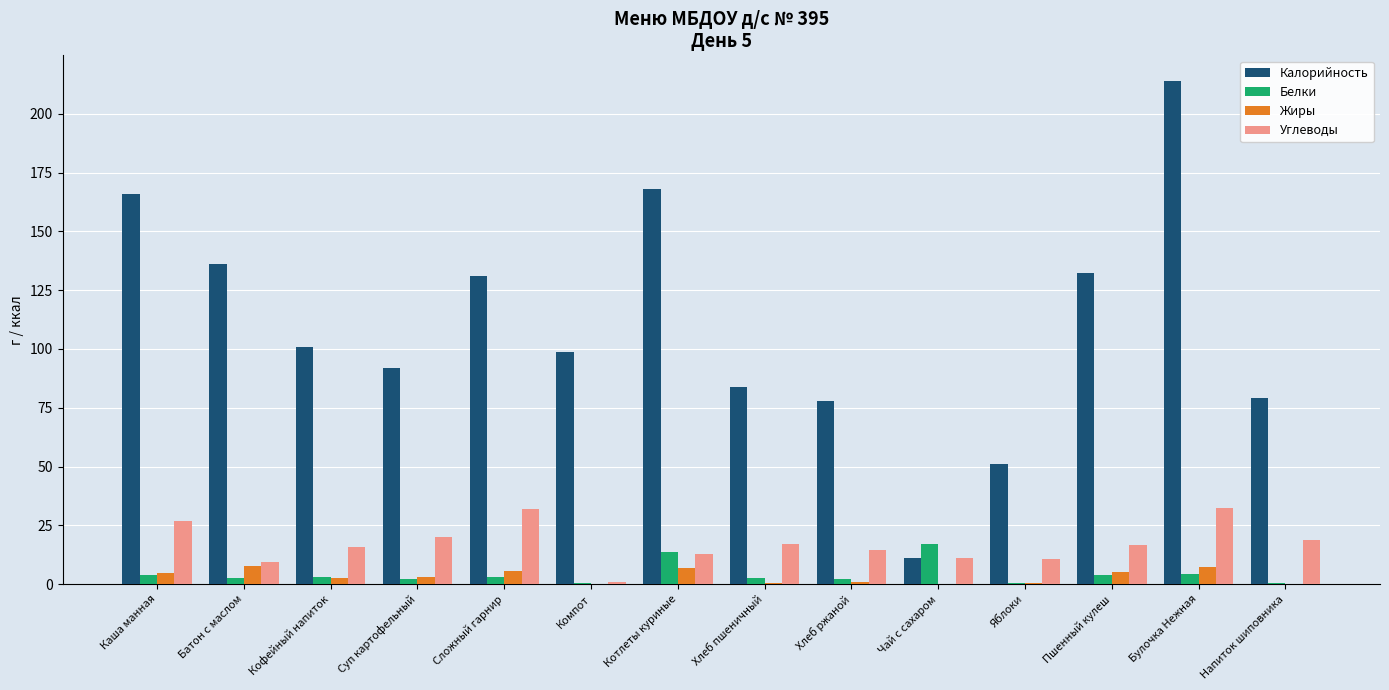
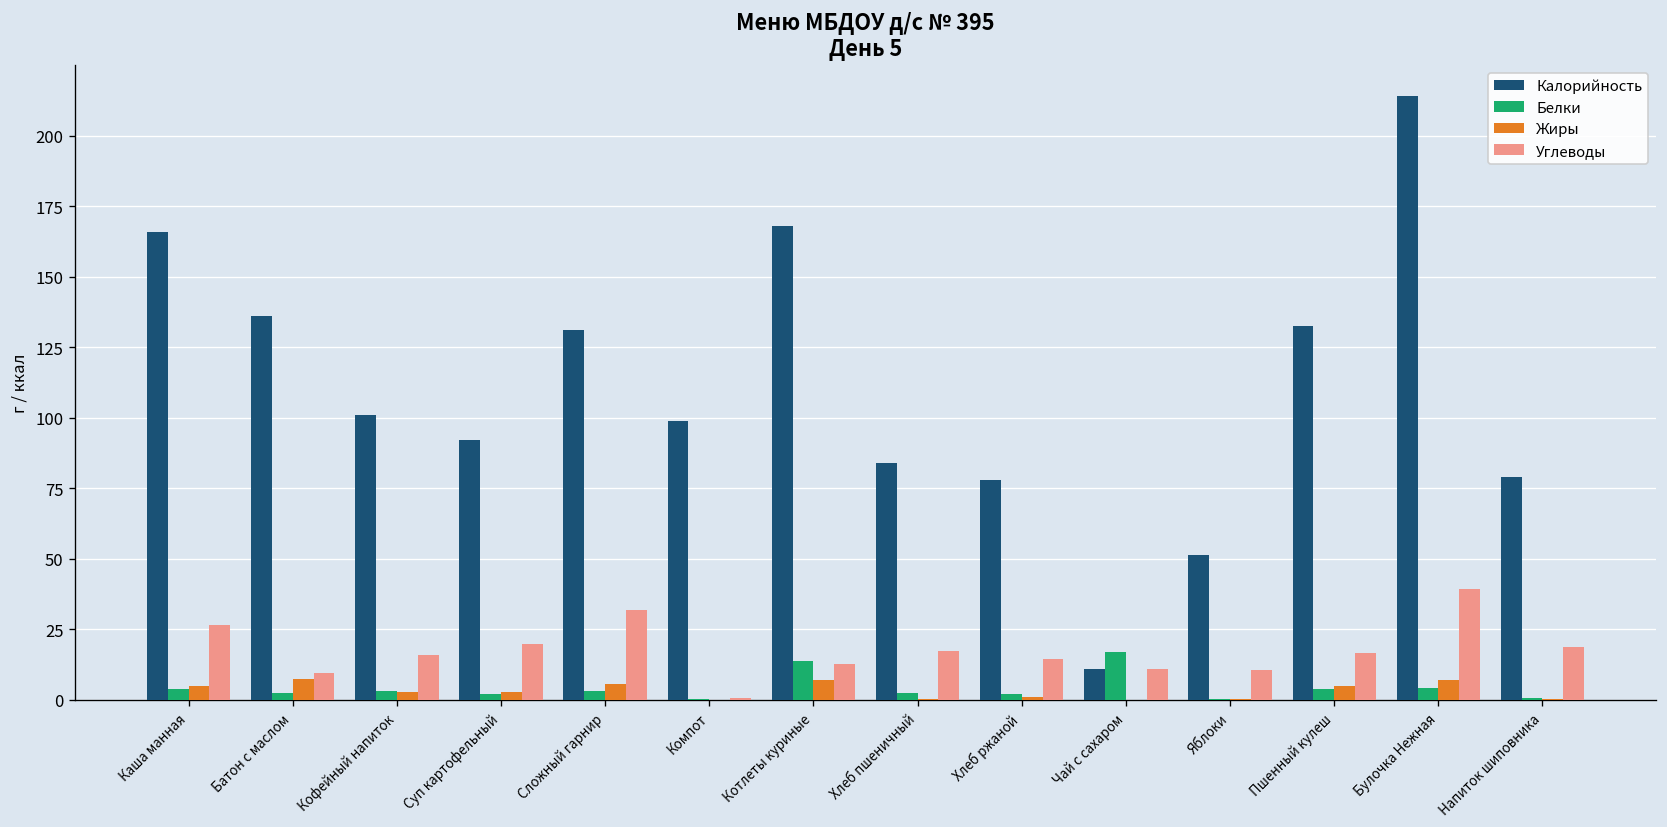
Углеводы, Булочка Нежная: 32 -> 39
